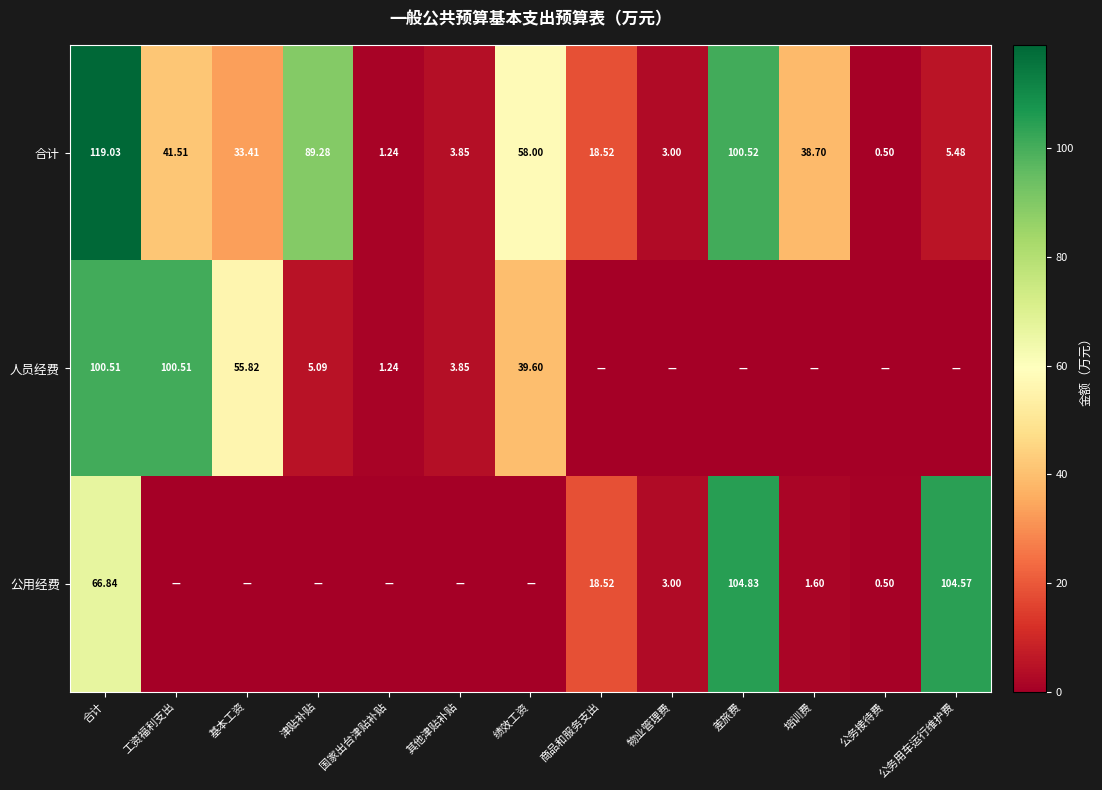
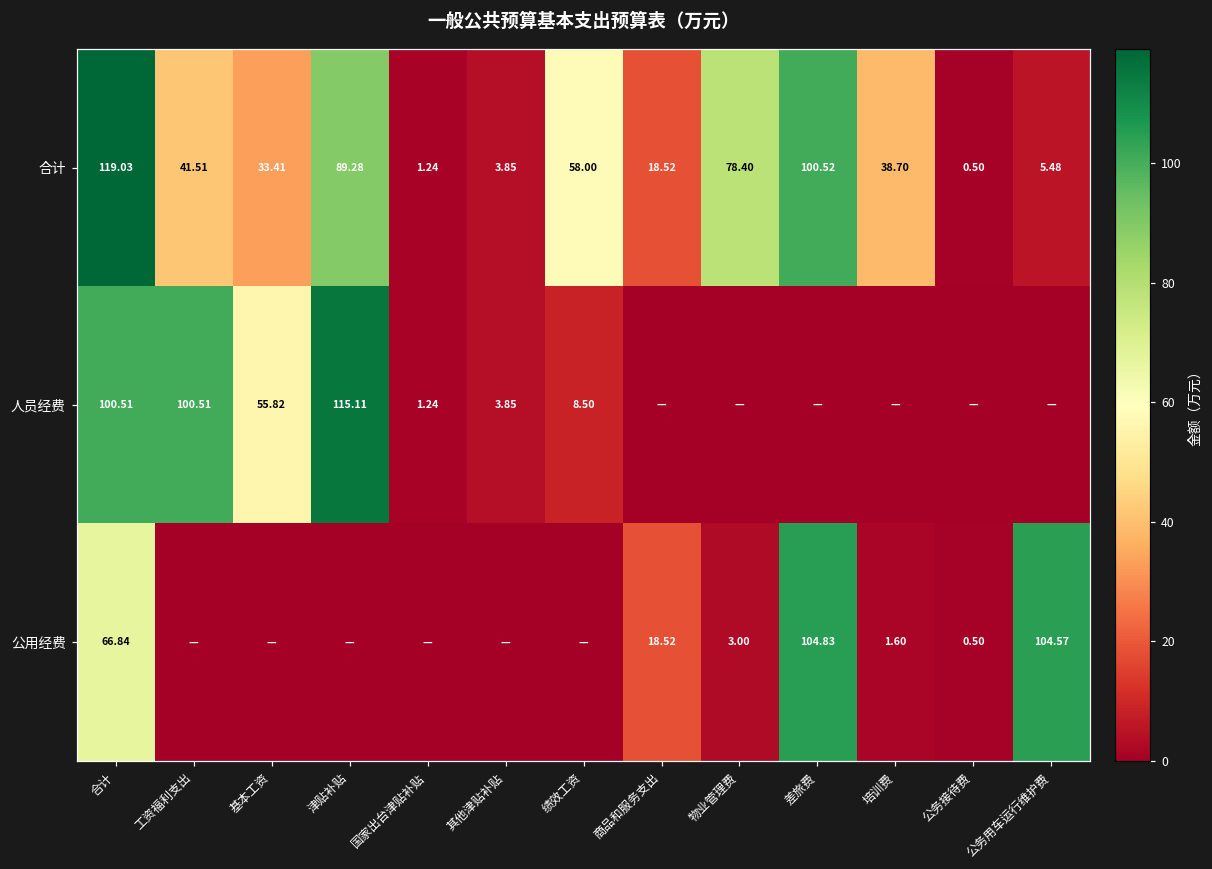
合计, 物业管理费: 3.00 -> 78.40
人员经费, 津贴补贴: 5.09 -> 115.11
人员经费, 绩效工资: 39.60 -> 8.50
